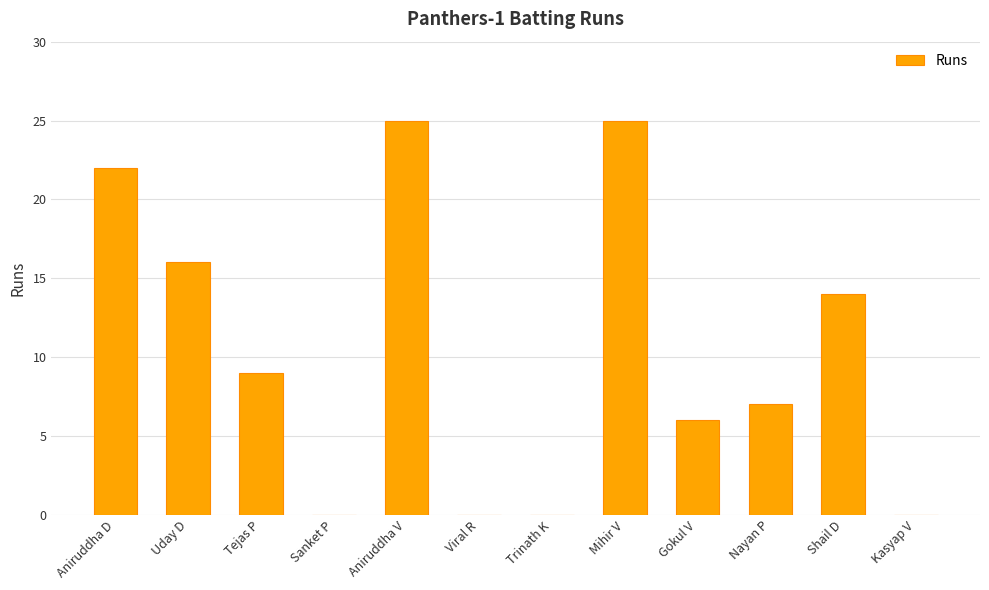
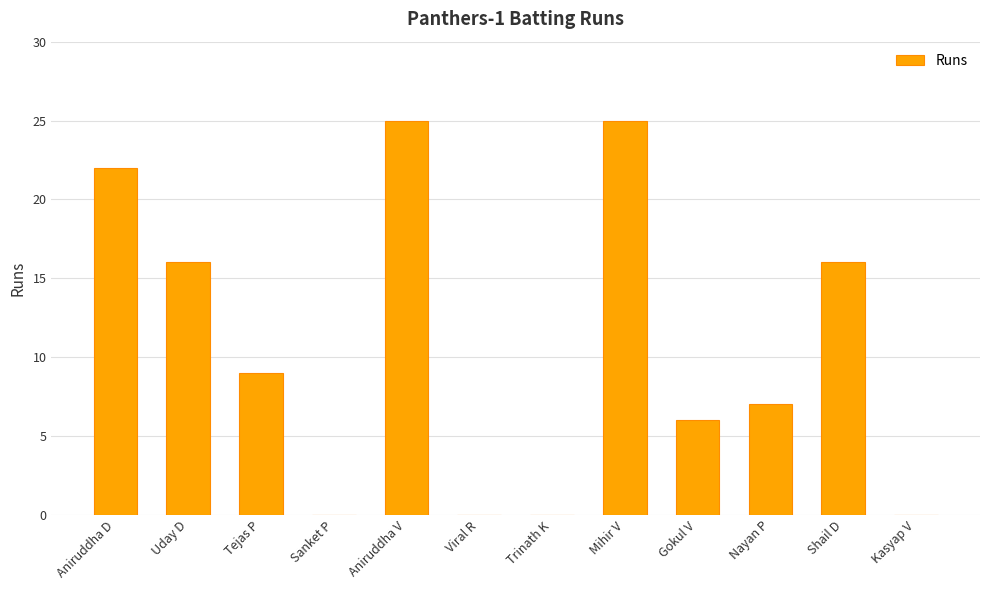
Shail D: 14 -> 16
